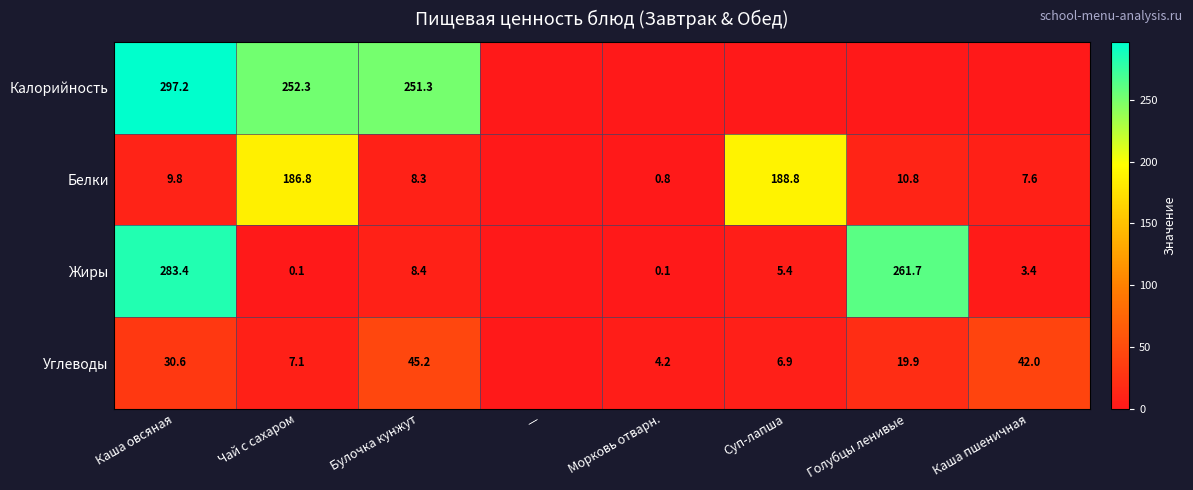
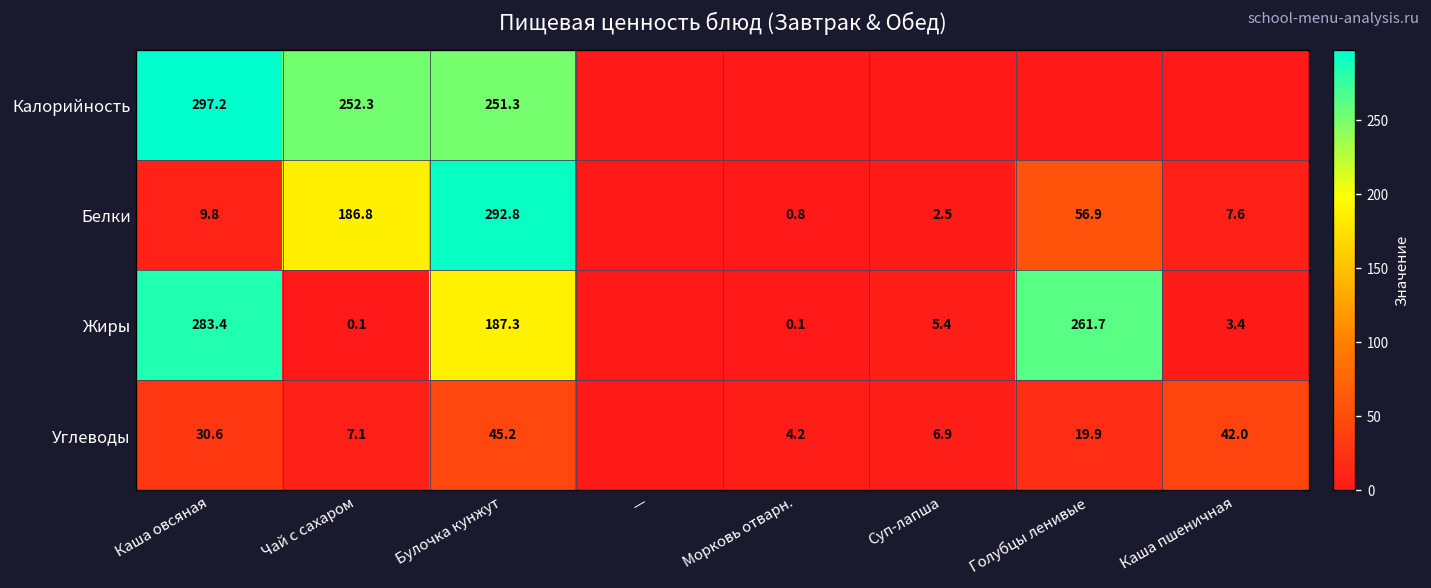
Белки, Булочка кунжут: 8.3 -> 292.8
Белки, Суп-лапша: 188.8 -> 2.5
Белки, Голубцы ленивые: 10.8 -> 56.9
Жиры, Булочка кунжут: 8.4 -> 187.3
